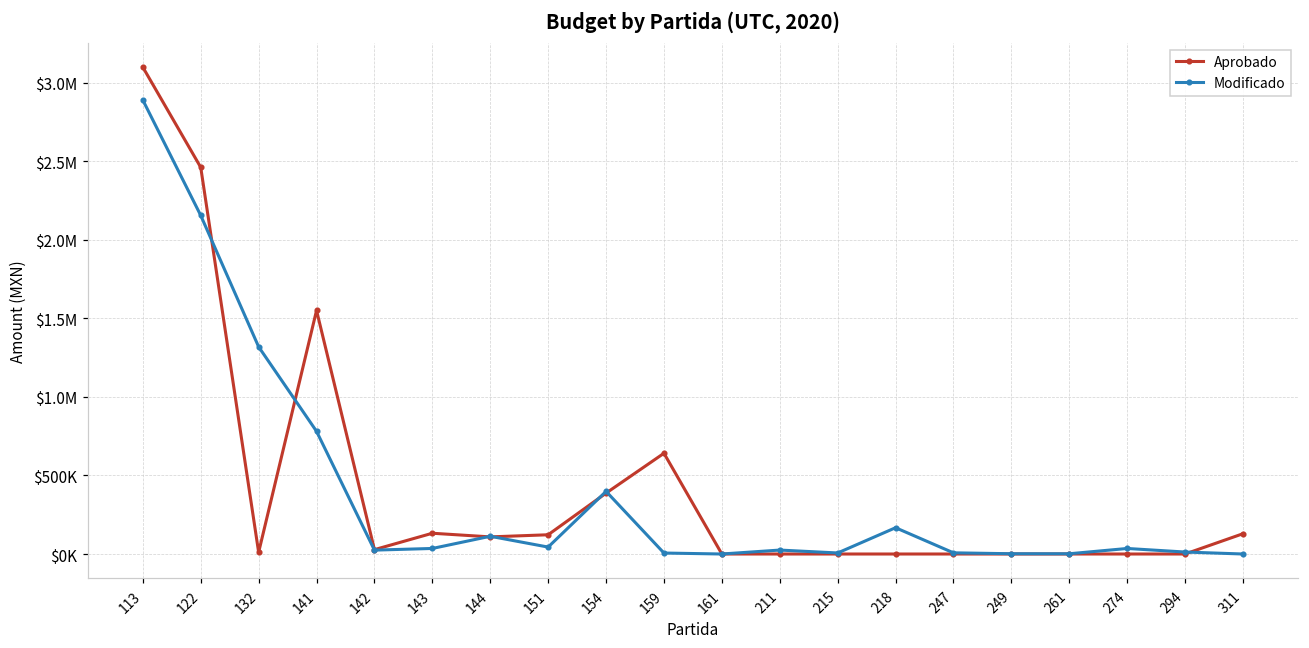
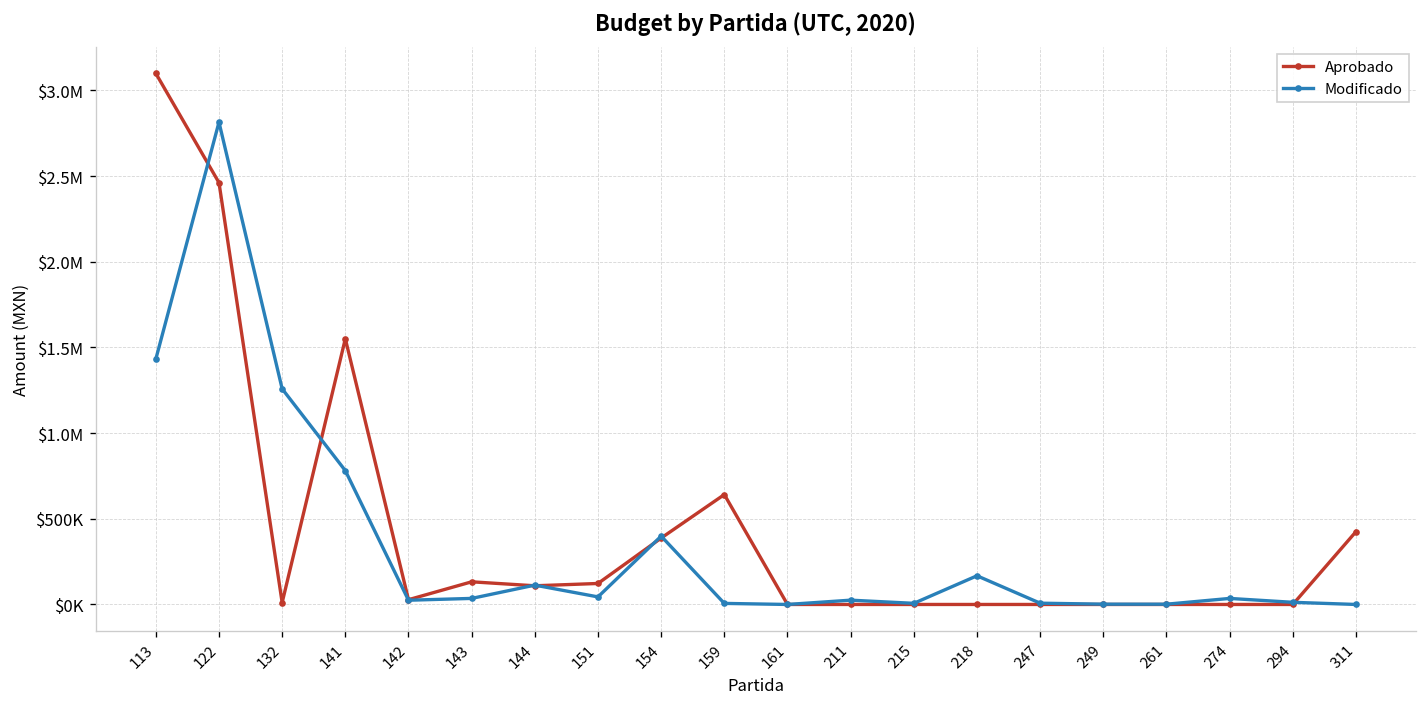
Modificado, 113: $2890000 -> $1430000
Modificado, 122: $2160000 -> $2810000
Modificado, 132: $1320000 -> $1260000
Aprobado, 311: $130000 -> $430000
